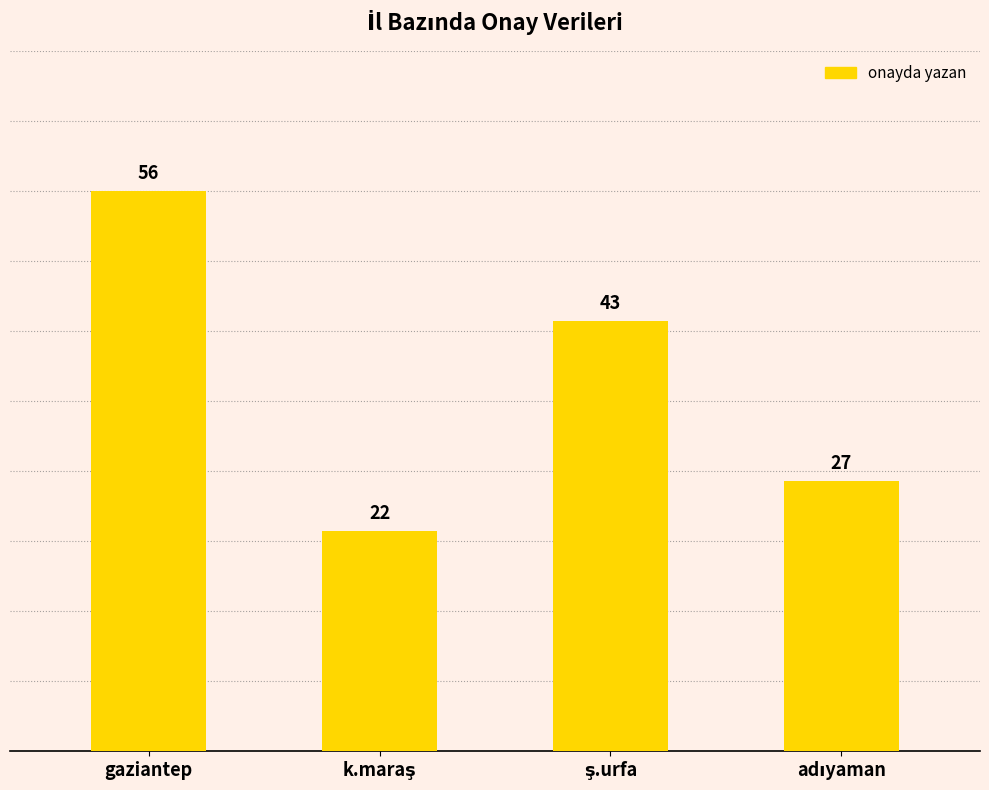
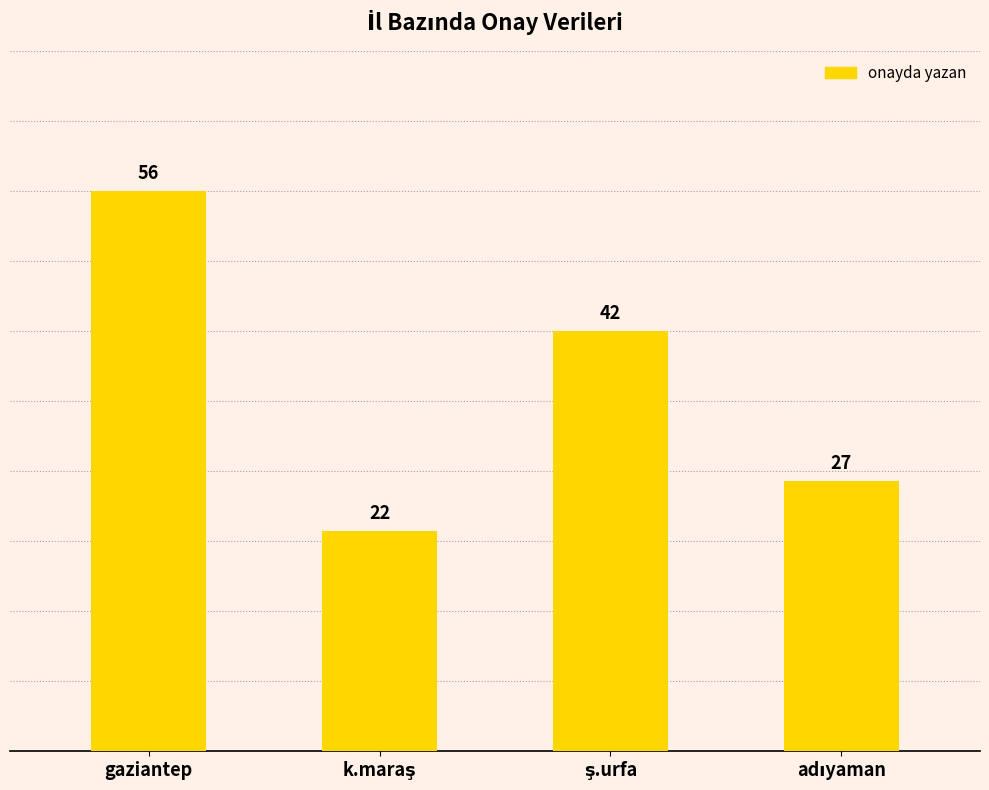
ş.urfa: 43 -> 42
